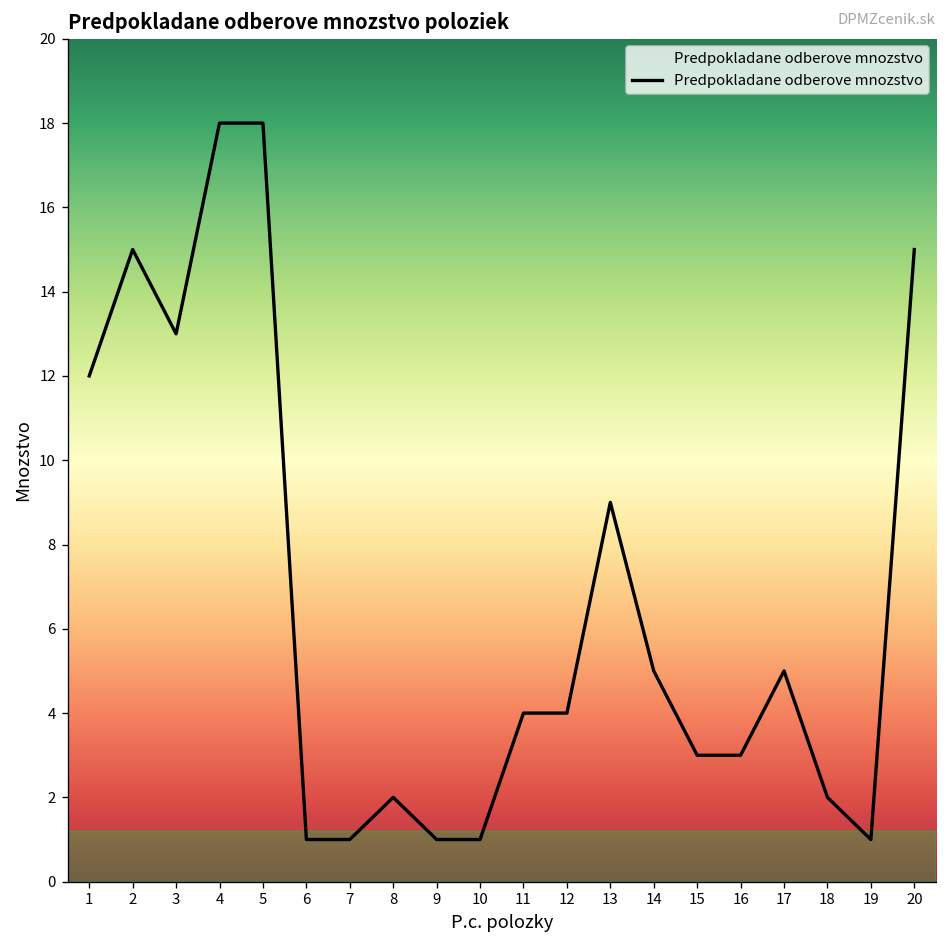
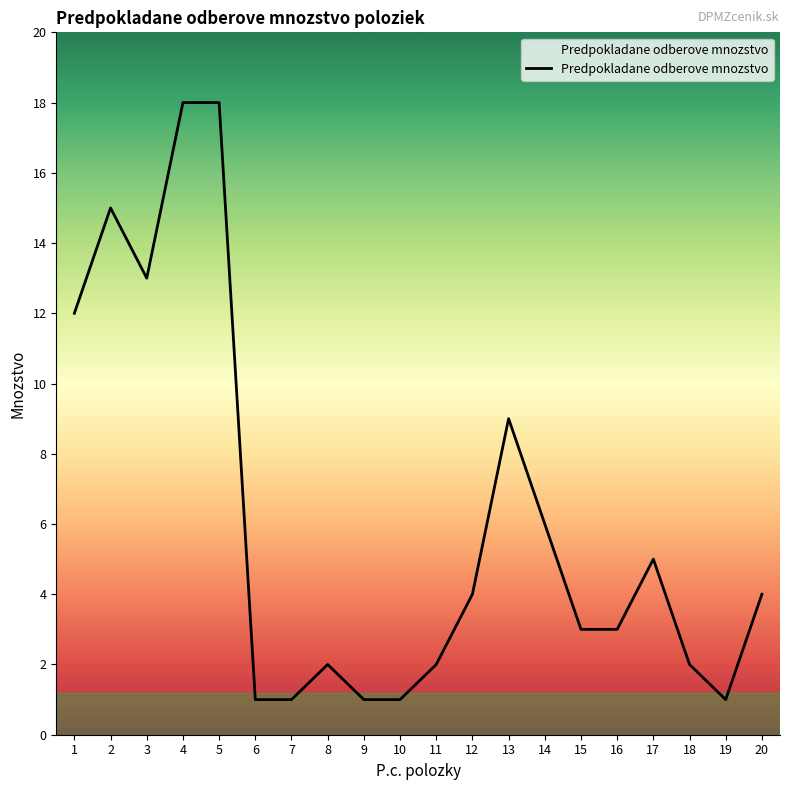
11: 4 -> 2
14: 5 -> 6
20: 15 -> 4
